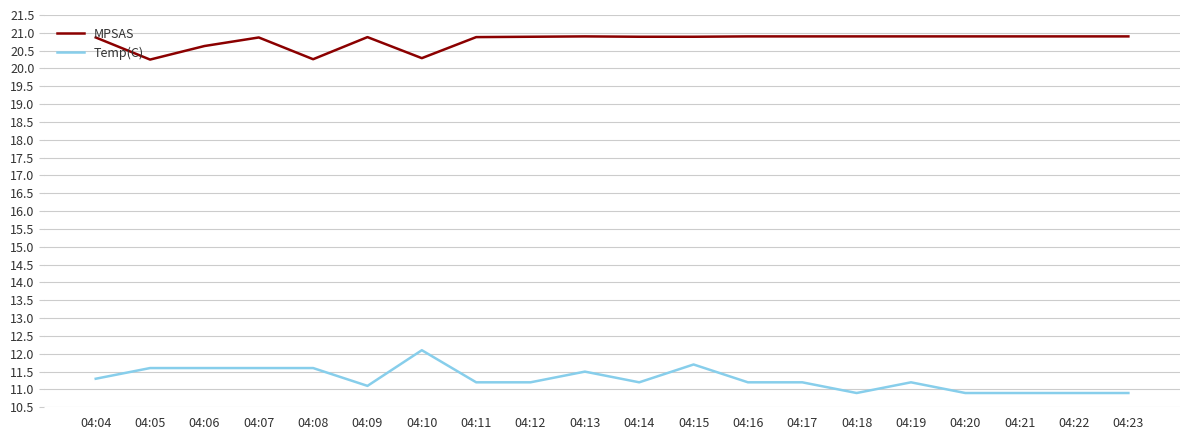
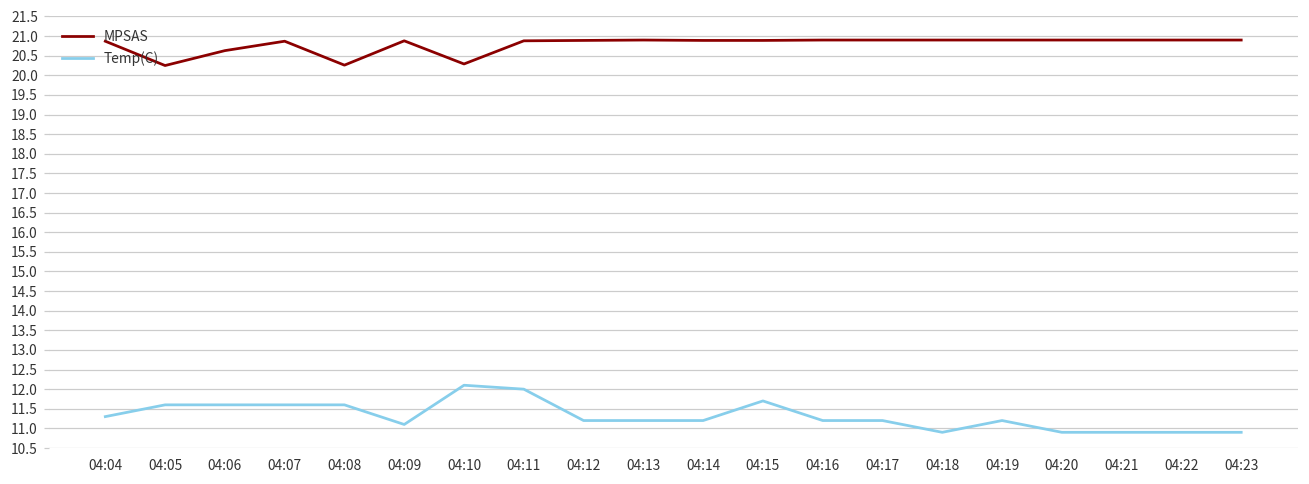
Temp(C), 04:11: 11.2 -> 12.0
Temp(C), 04:13: 11.5 -> 11.2
